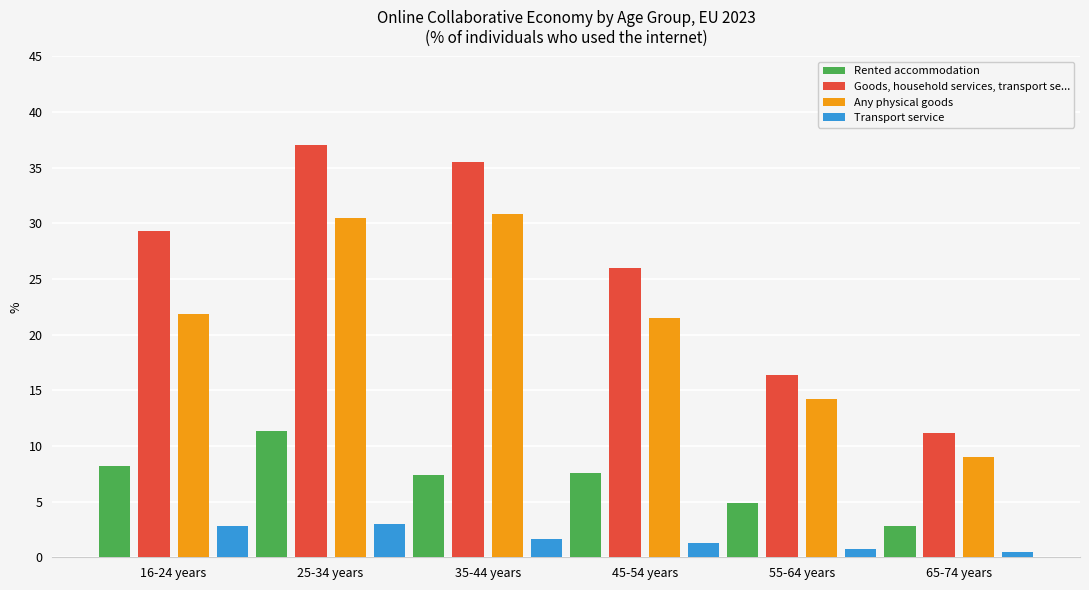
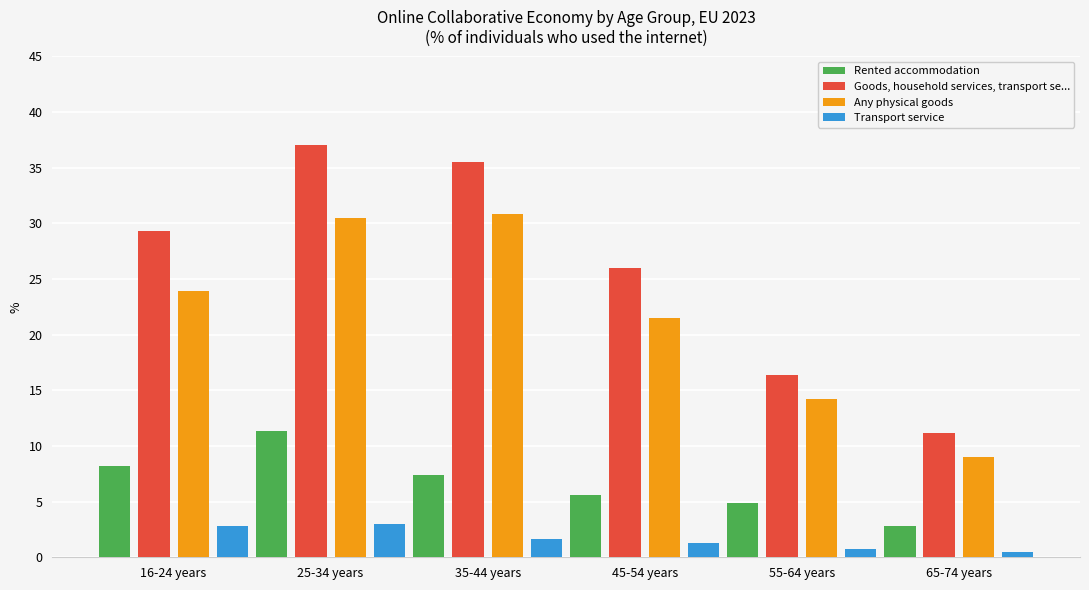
Any physical goods, 16-24 years: 21.9 -> 23.9
Rented accommodation, 45-54 years: 7.6 -> 5.6
